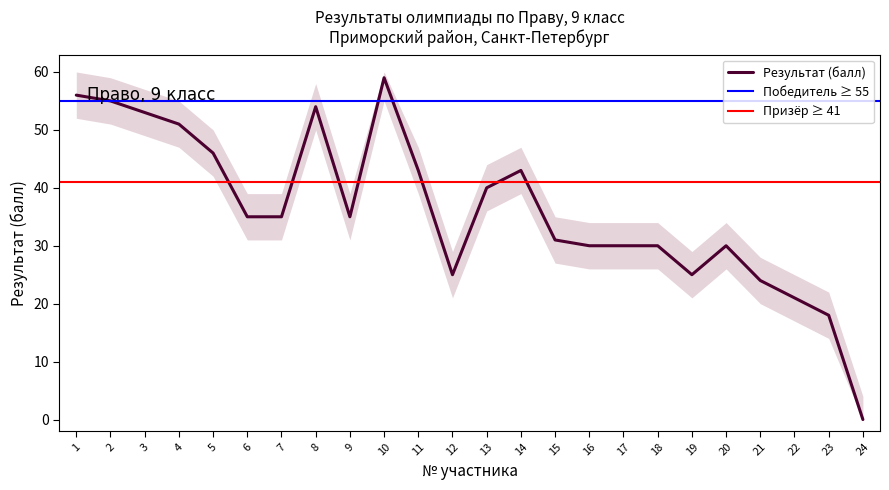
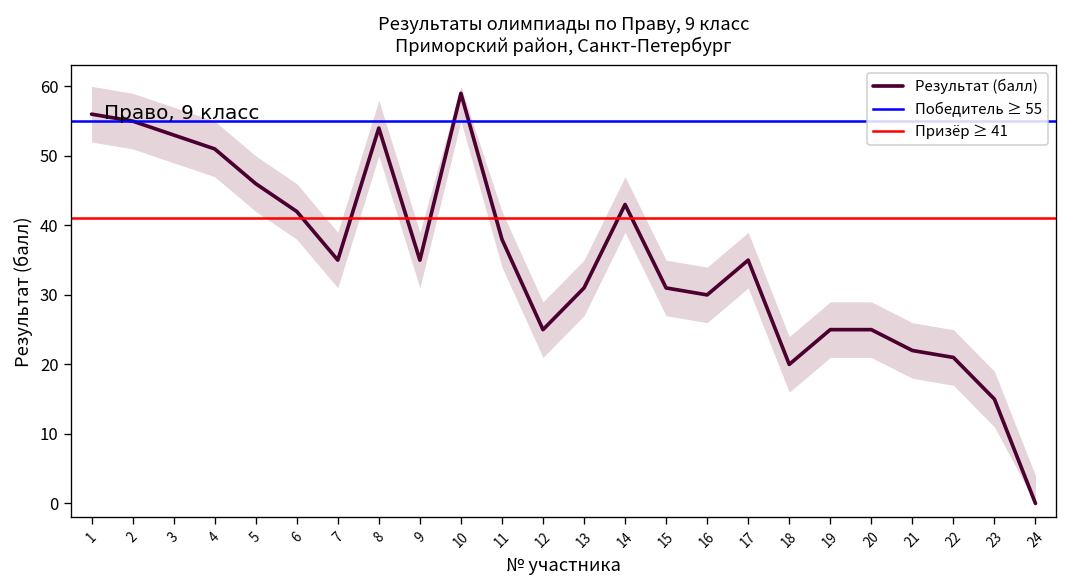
Результат (балл), 6: 35 -> 42
Результат (балл), 11: 43 -> 38
Результат (балл), 13: 40 -> 31
Результат (балл), 17: 30 -> 35
Результат (балл), 18: 30 -> 20
Результат (балл), 20: 30 -> 25
Результат (балл), 21: 24 -> 22
Результат (балл), 23: 18 -> 15
